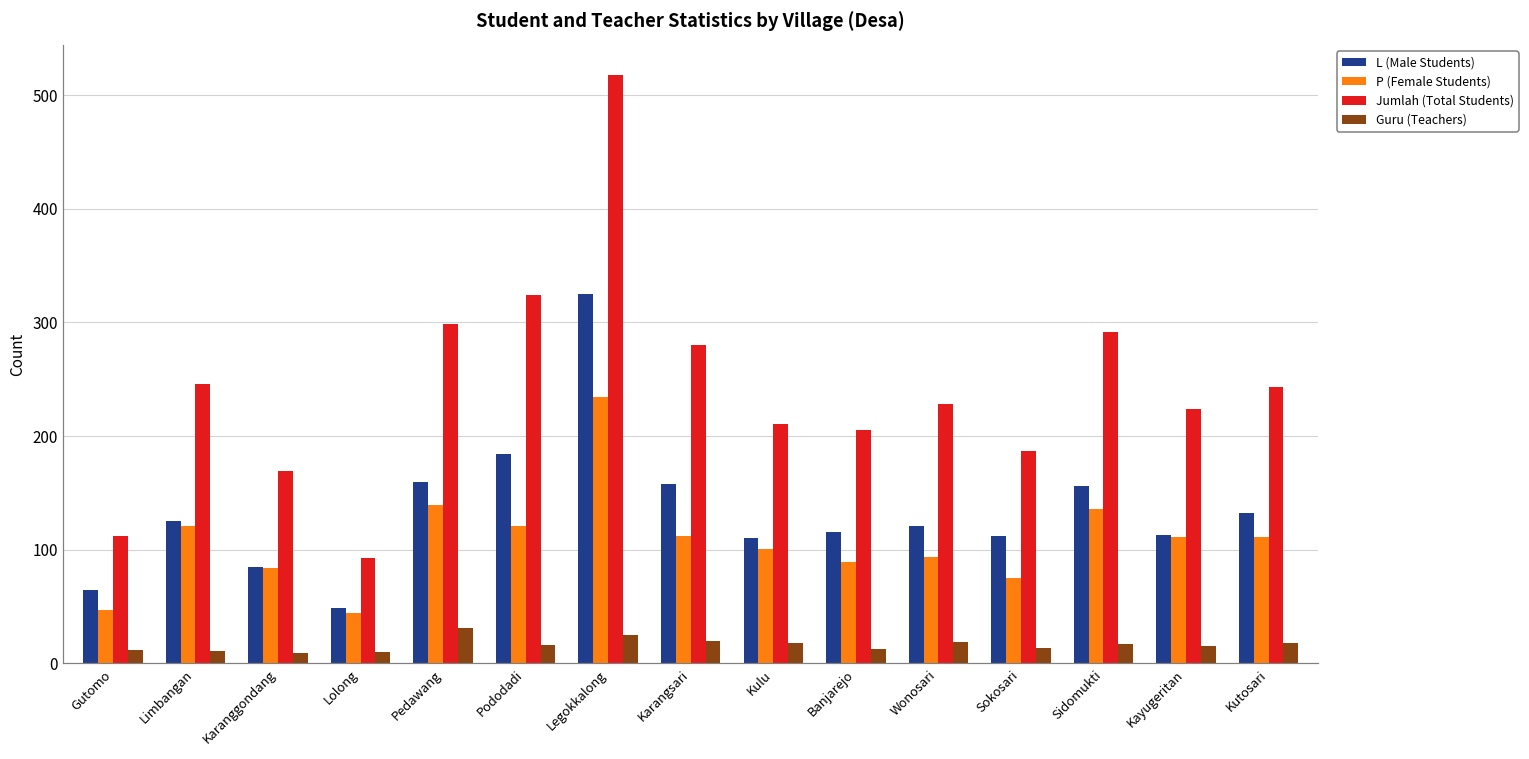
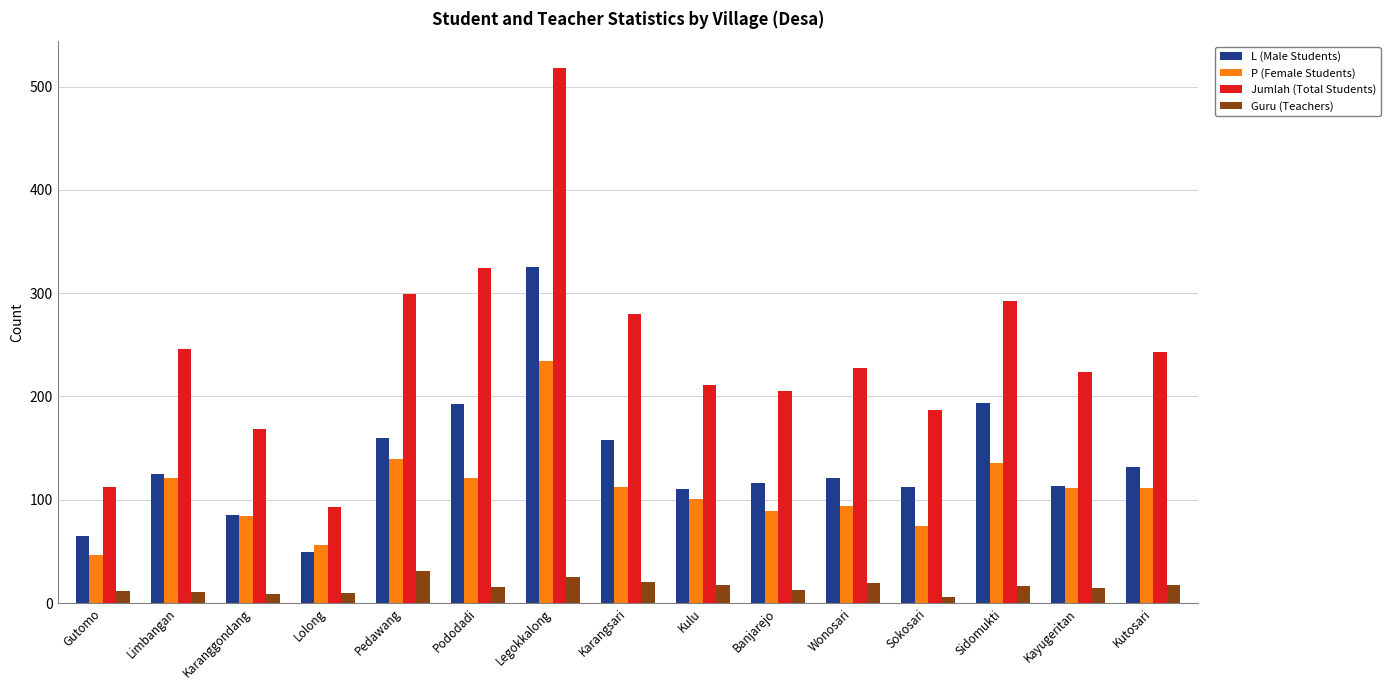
P (Female Students), Lolong: 44 -> 56
L (Male Students), Pododadi: 184 -> 193
Guru (Teachers), Sokosari: 14 -> 6
L (Male Students), Sidomukti: 156 -> 194
